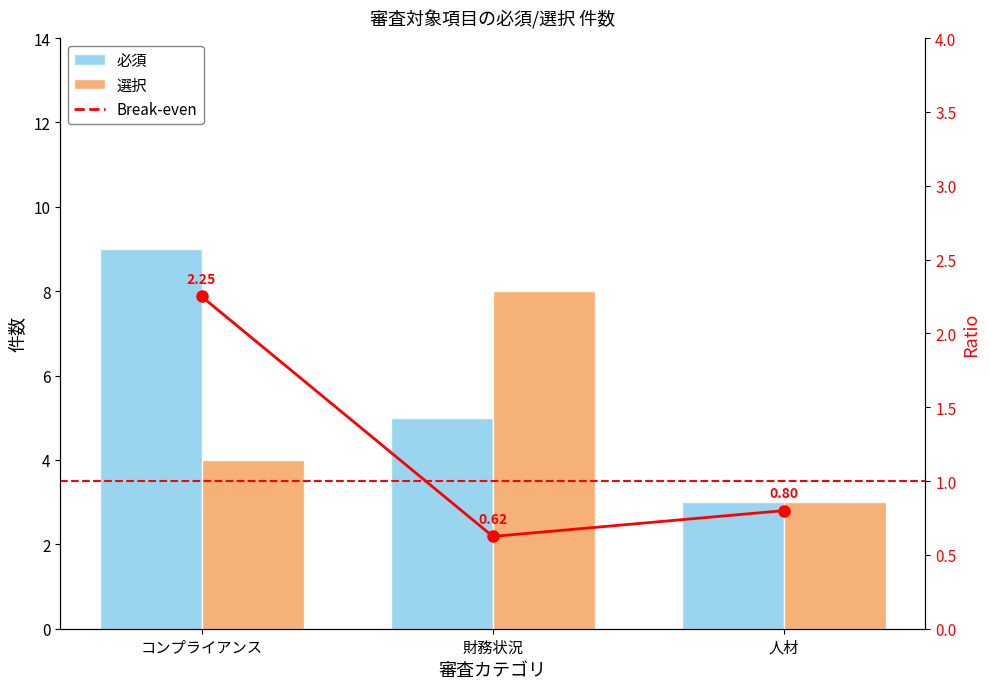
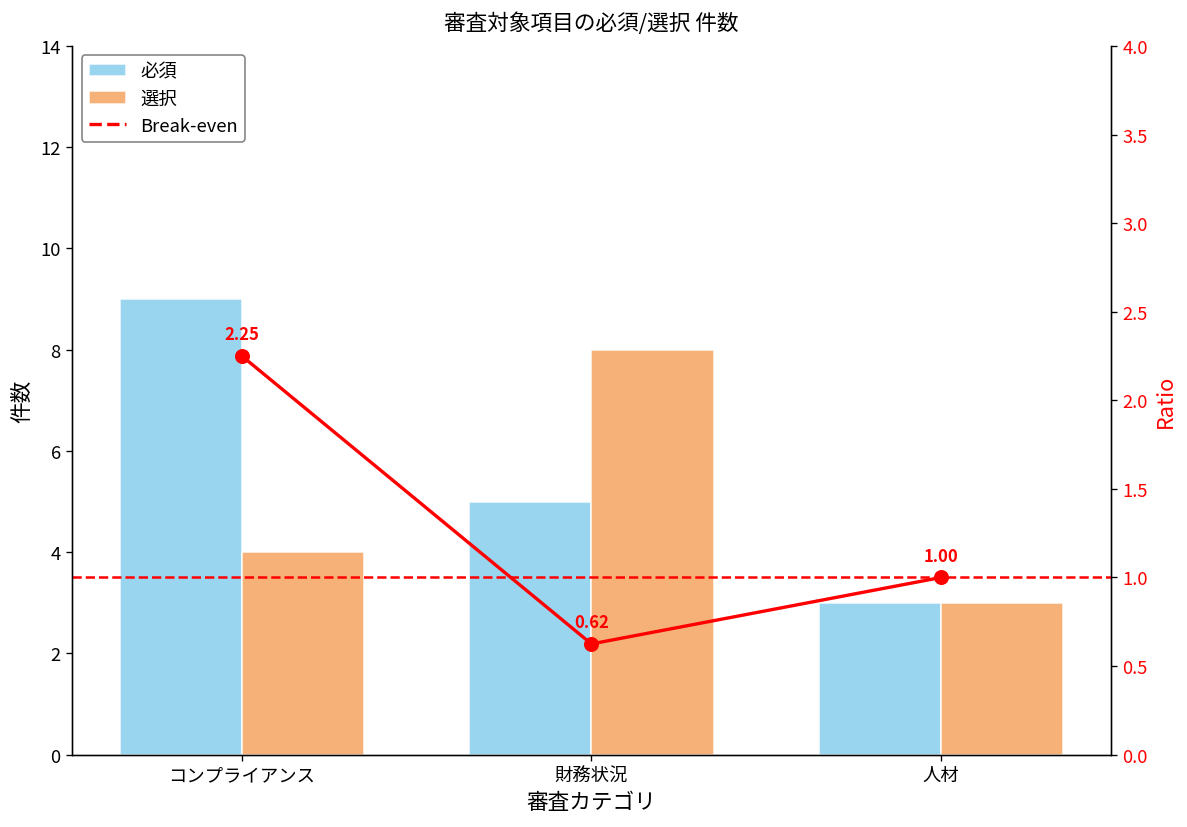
Break-even, 人材: 0.80 -> 1.00
